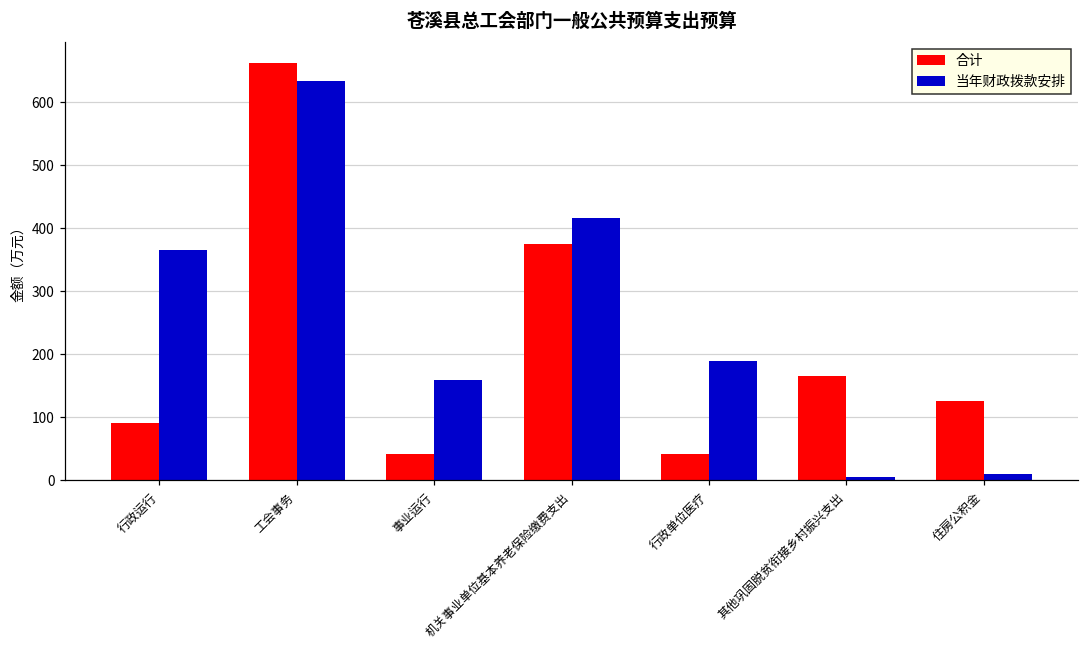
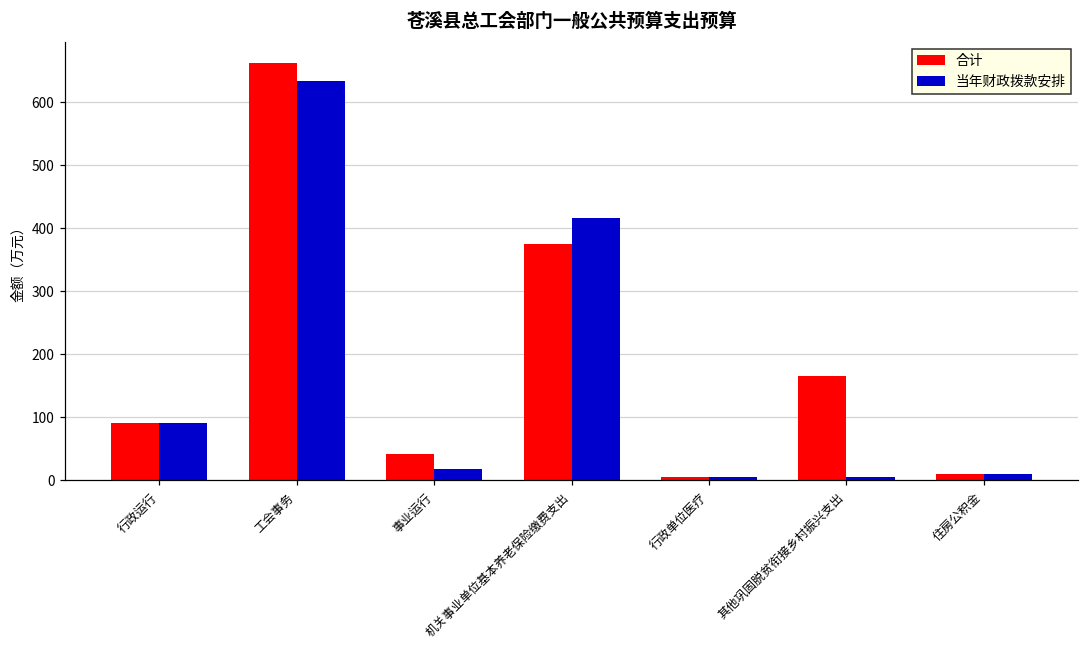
当年财政拨款安排, 行政运行: 370 -> 90
当年财政拨款安排, 事业运行: 160 -> 20
合计, 行政单位医疗: 40 -> 10
当年财政拨款安排, 行政单位医疗: 190 -> 10
合计, 住房公积金: 130 -> 10
